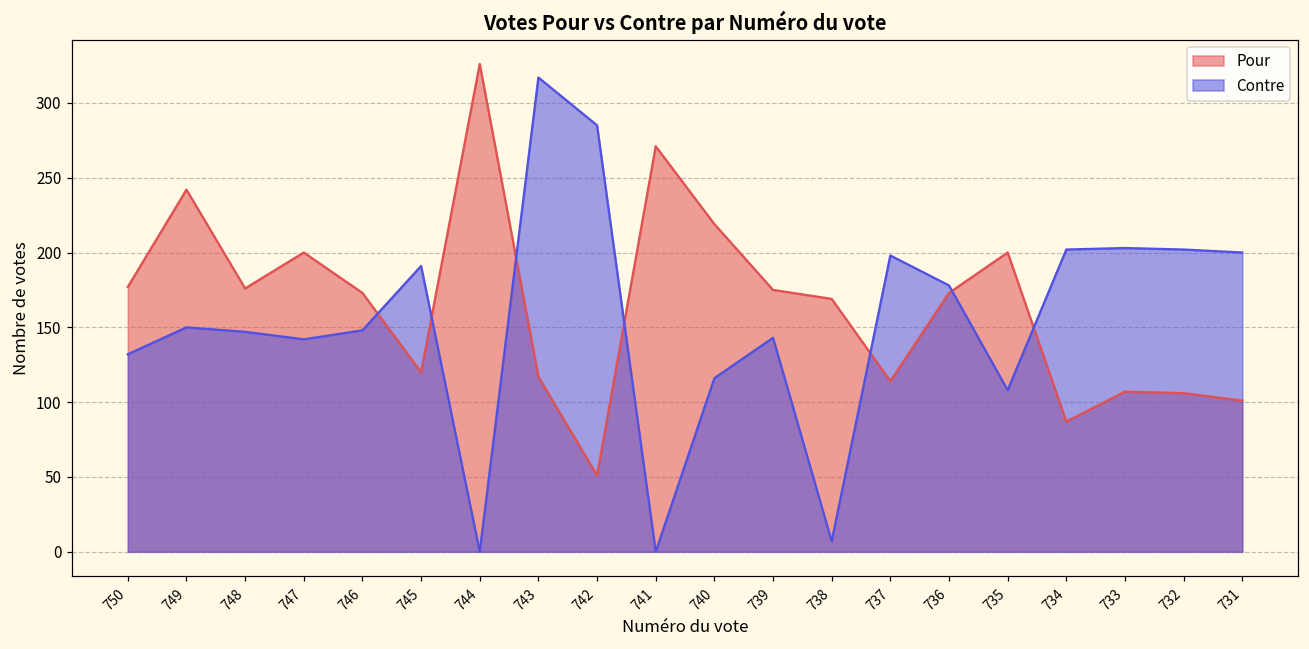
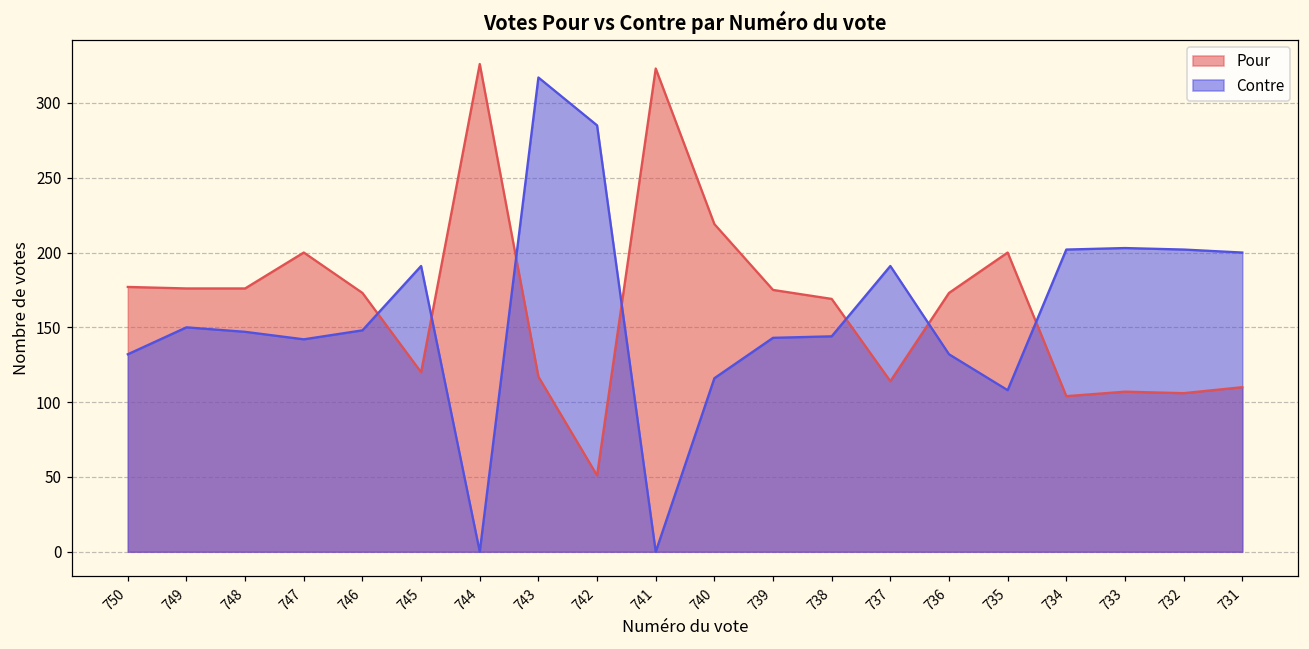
Pour, 749: 242 -> 176
Pour, 741: 271 -> 323
Contre, 738: 7 -> 144
Contre, 737: 198 -> 191
Contre, 736: 178 -> 132
Pour, 734: 87 -> 104
Pour, 731: 101 -> 110
